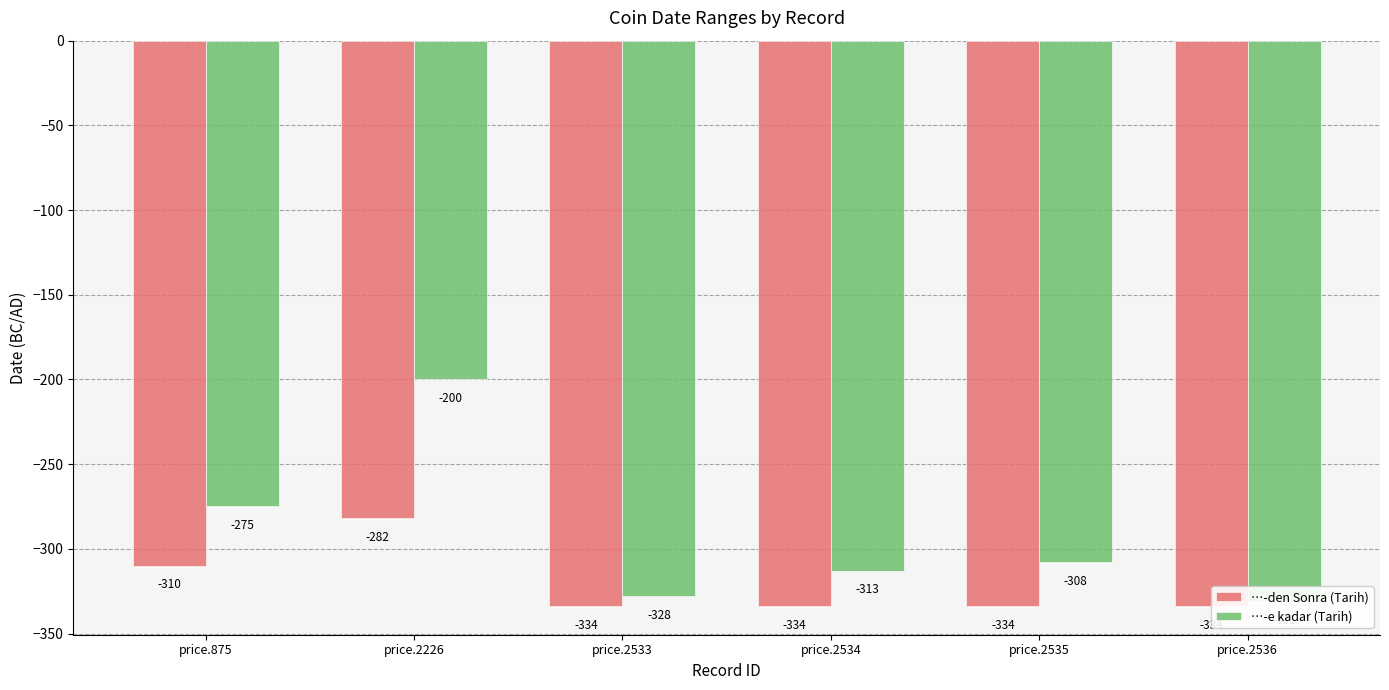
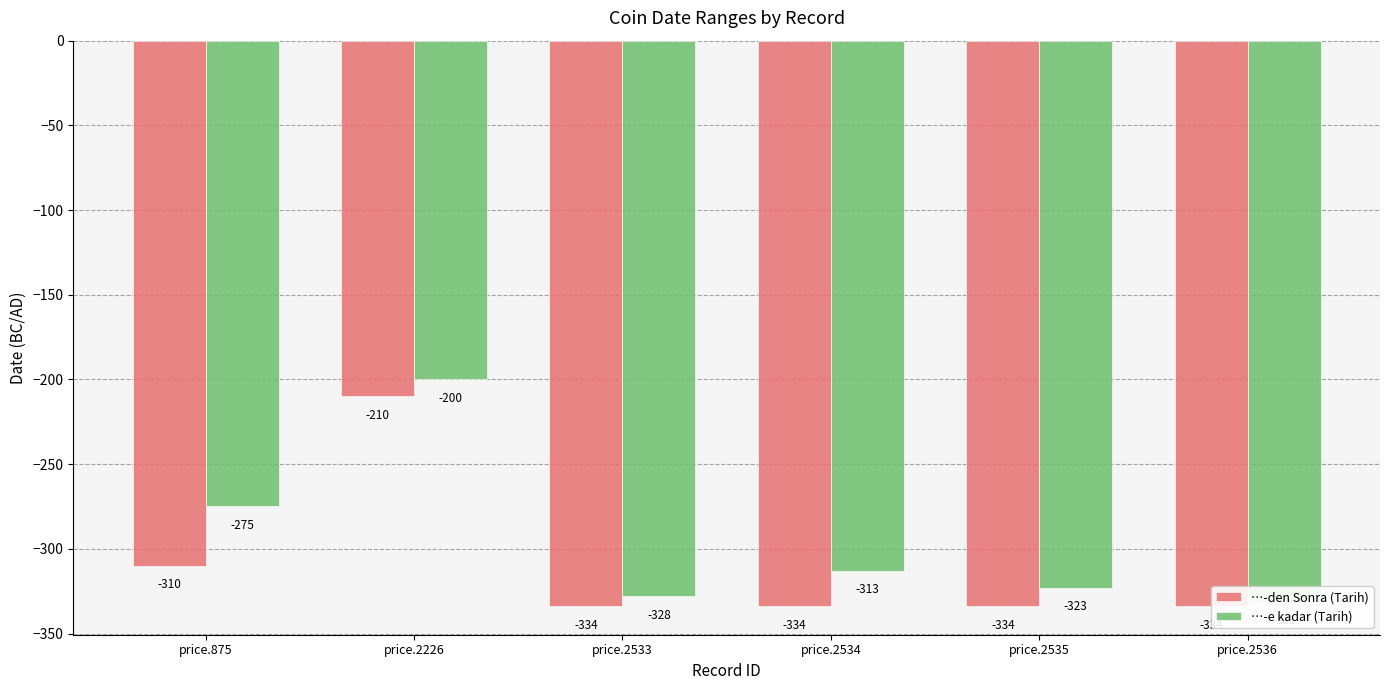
…-den Sonra (Tarih), price.2226: -282 -> -210
…-e kadar (Tarih), price.2535: -308 -> -323
